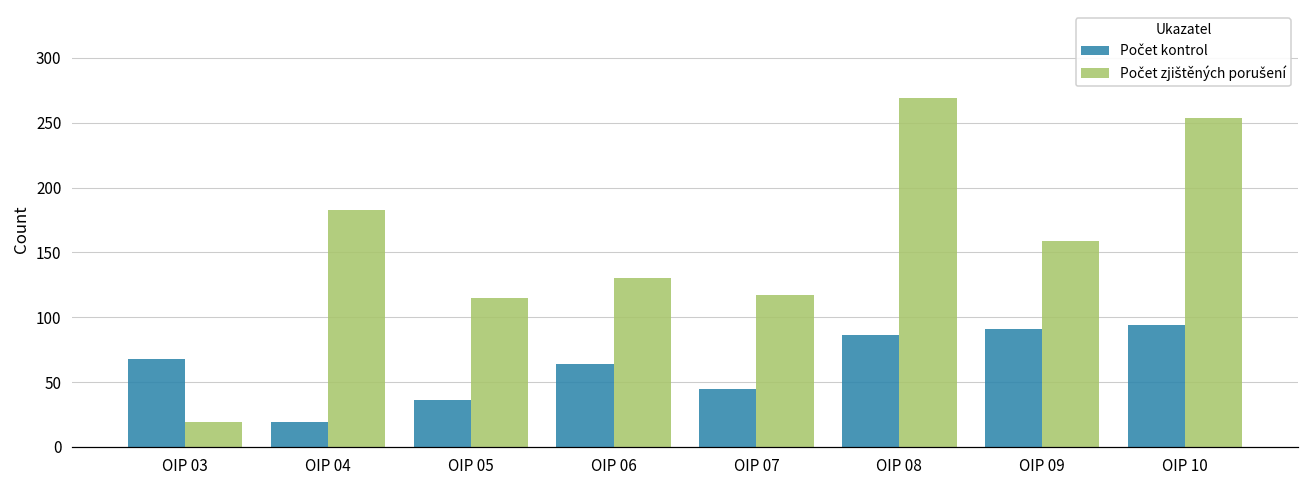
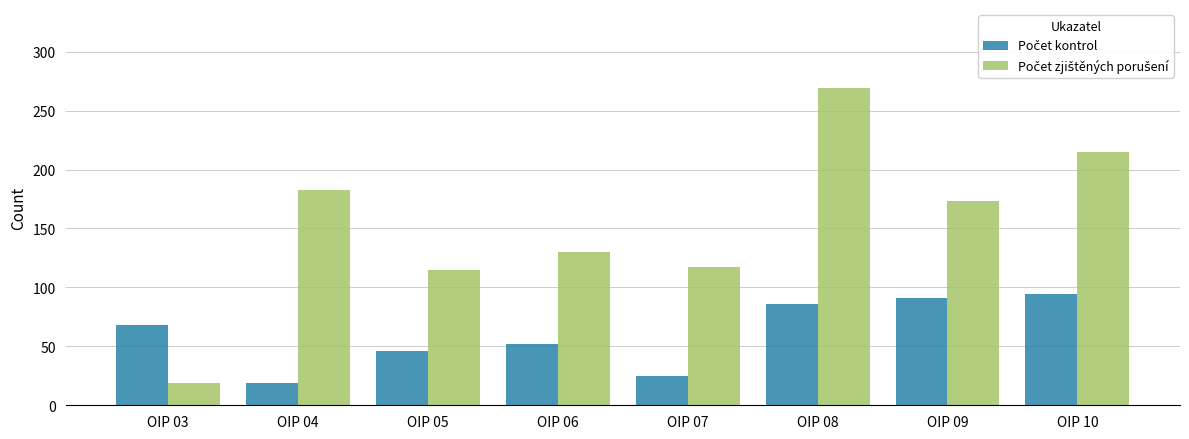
Počet kontrol, OIP 05: 36 -> 46
Počet kontrol, OIP 06: 64 -> 52
Počet kontrol, OIP 07: 45 -> 25
Počet zjištěných porušení, OIP 09: 159 -> 173
Počet zjištěných porušení, OIP 10: 254 -> 215
